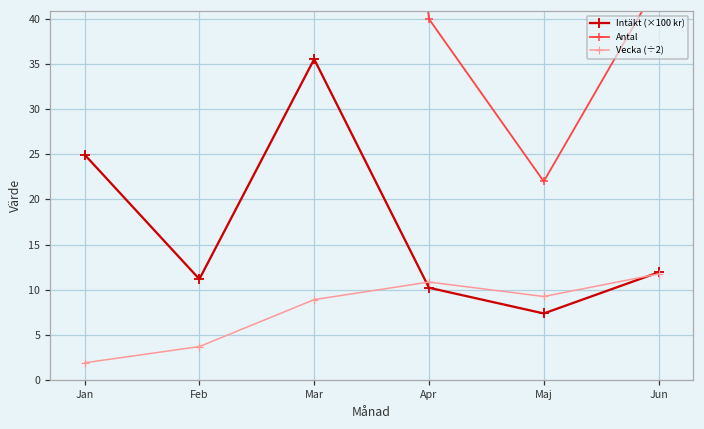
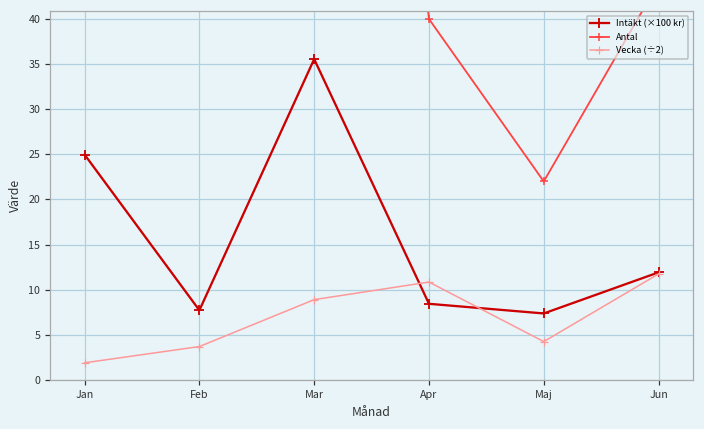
Intäkt (×100 kr), Feb: 11 -> 8
Intäkt (×100 kr), Apr: 10 -> 8
Vecka (÷2), Maj: 9 -> 4
